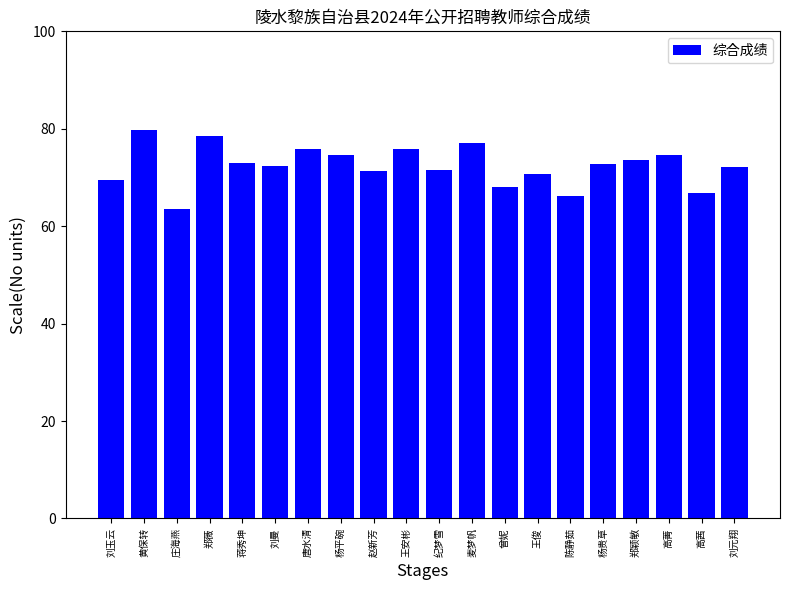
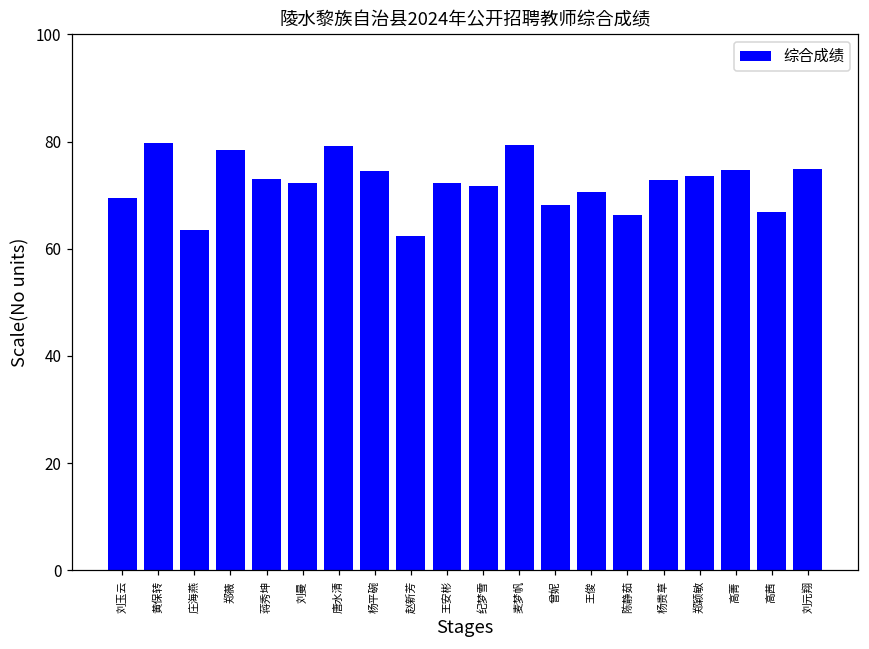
唐水清: 76 -> 79
赵新芳: 71 -> 62
王安彬: 76 -> 72
麦梦帆: 77 -> 79
刘元翔: 72 -> 75
